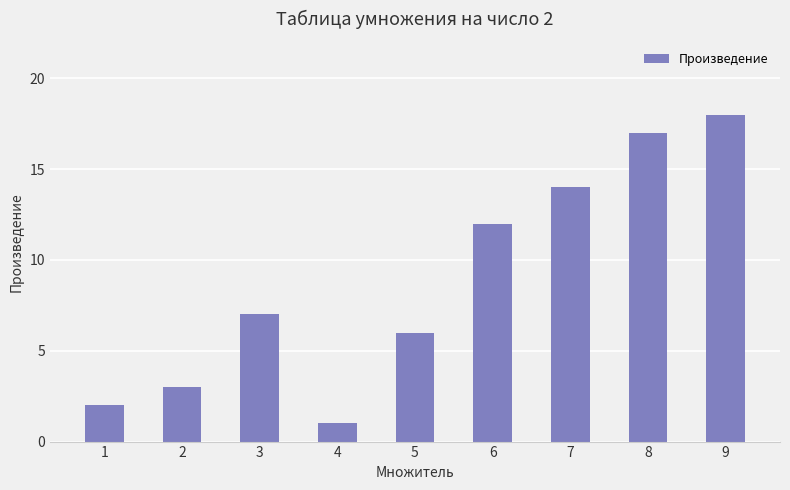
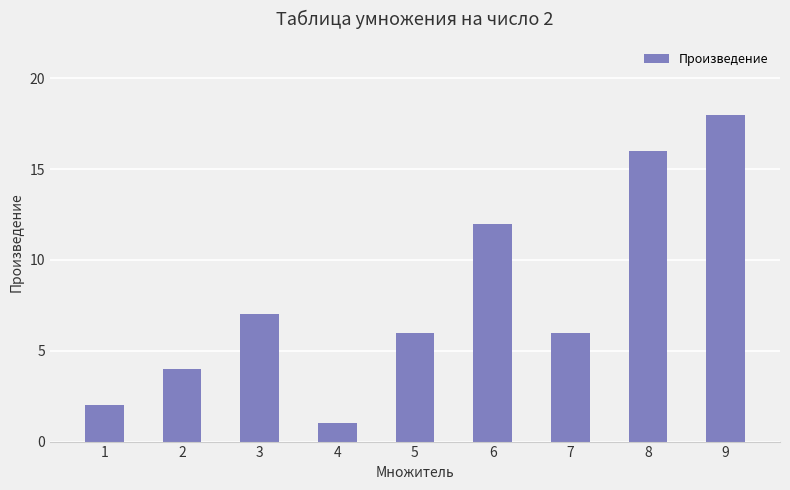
2: 3 -> 4
7: 14 -> 6
8: 17 -> 16
